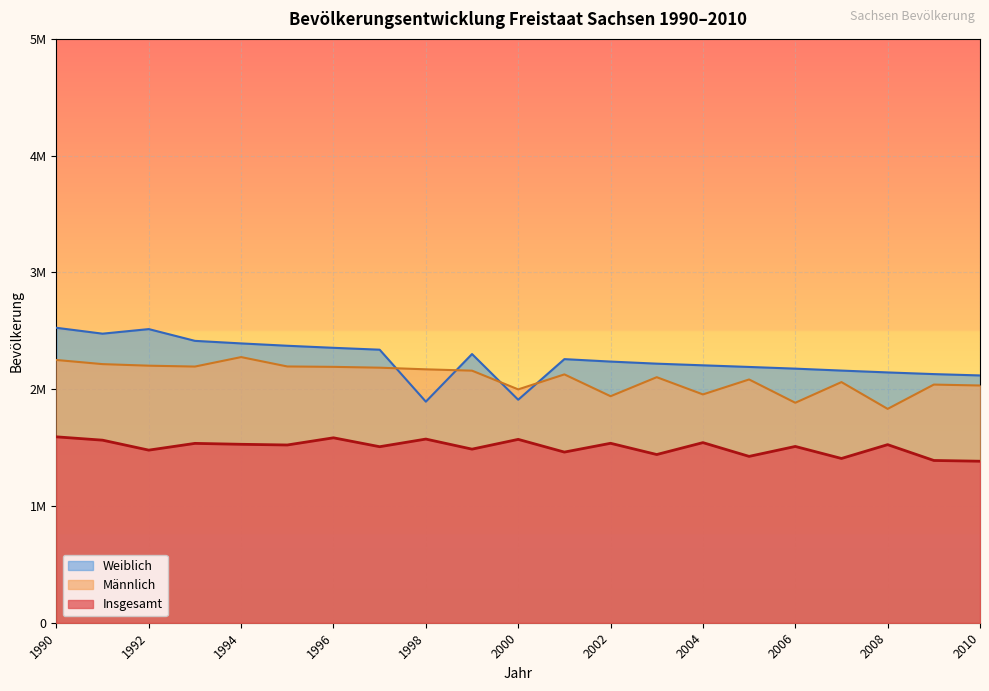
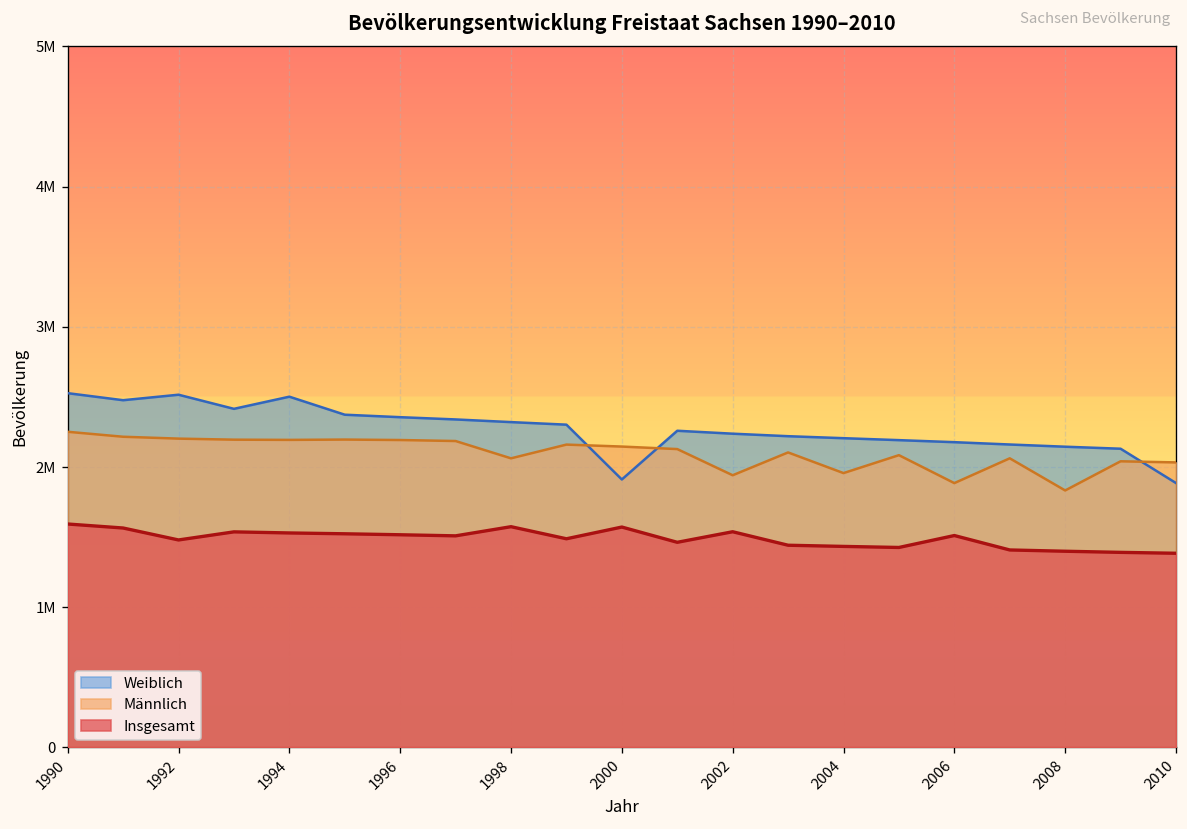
Weiblich, 1994: 2390000 -> 2500000
Männlich, 1994: 2270000 -> 2190000
Insgesamt, 1996: 1580000 -> 1520000
Weiblich, 1998: 1890000 -> 2320000
Männlich, 1998: 2170000 -> 2060000
Männlich, 2000: 2000000 -> 2140000
Insgesamt, 2004: 1540000 -> 1430000
Insgesamt, 2008: 1530000 -> 1400000
Weiblich, 2010: 2120000 -> 1880000
